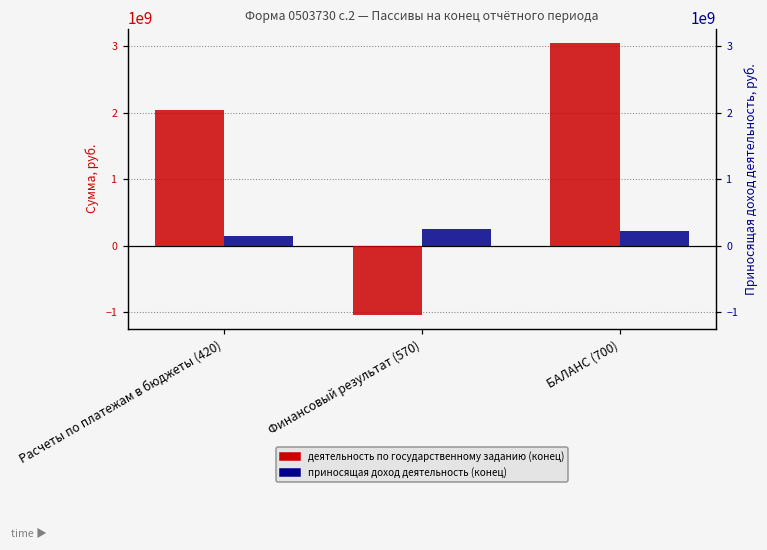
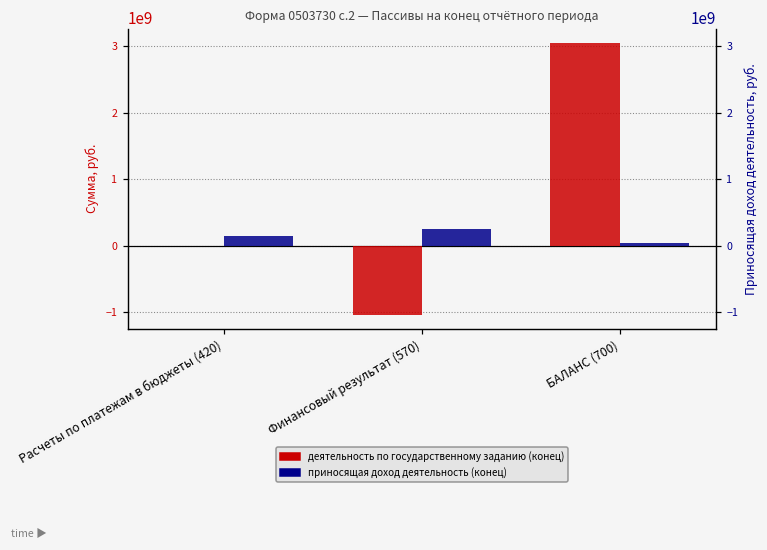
деятельность по государственному заданию (конец), Расчеты по платежам в бюджеты (420): 2000000000 -> 0
приносящая доход деятельность (конец), БАЛАНС (700): 200000000 -> 0
